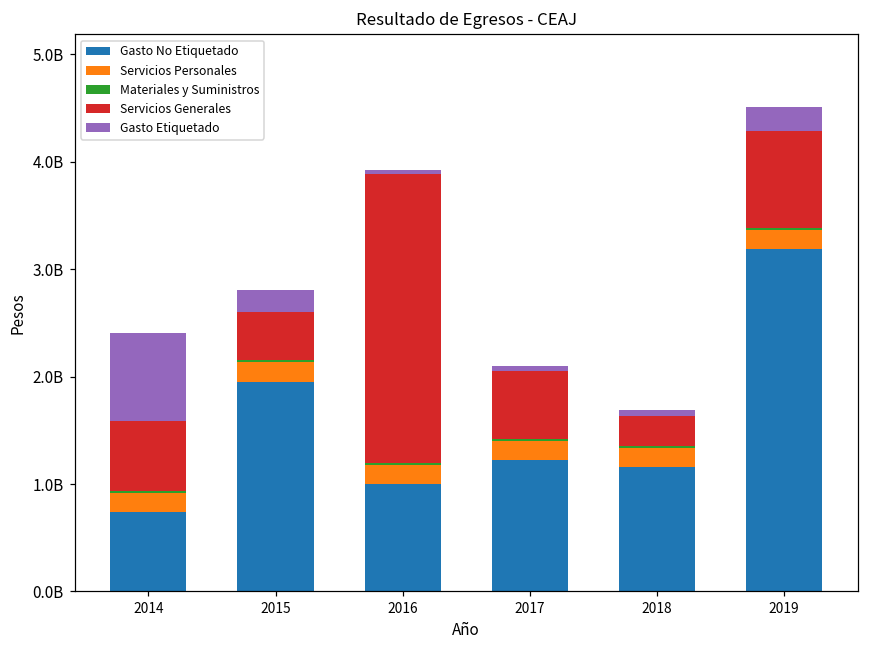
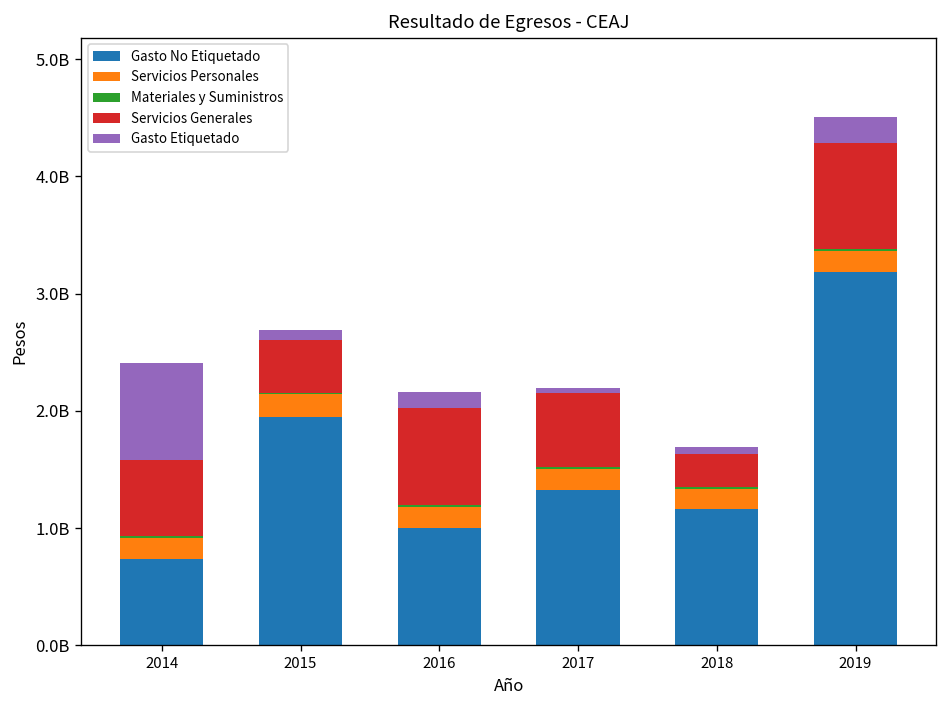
Gasto Etiquetado, 2015: 200000000 -> 100000000
Servicios Generales, 2016: 2700000000 -> 800000000
Gasto Etiquetado, 2016: 0 -> 100000000
Gasto No Etiquetado, 2017: 1200000000 -> 1300000000
